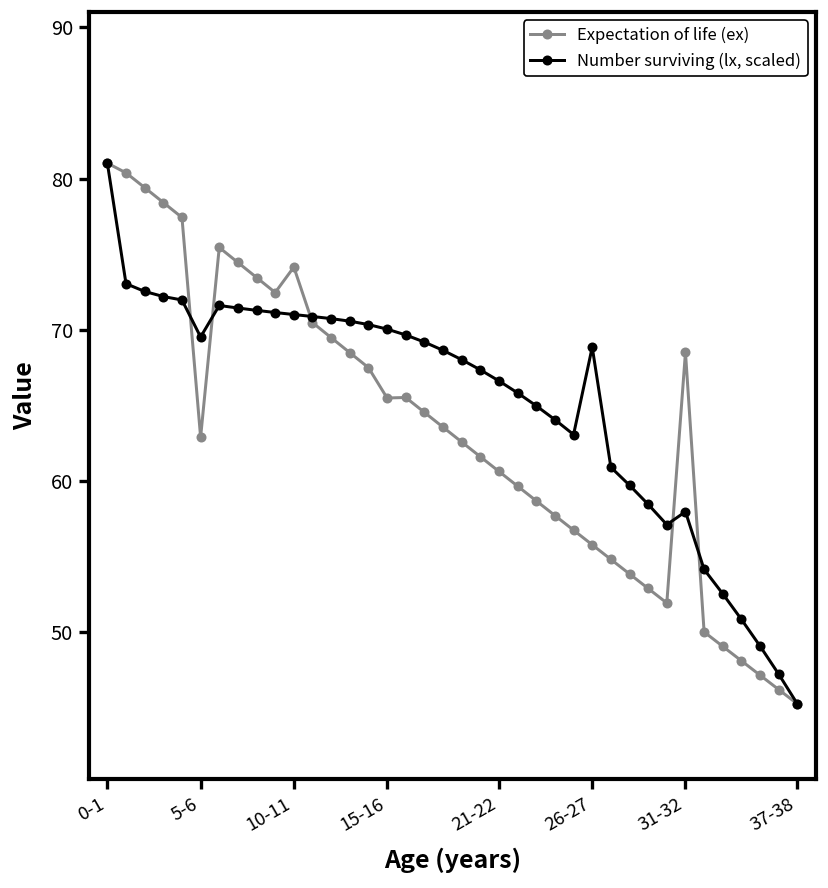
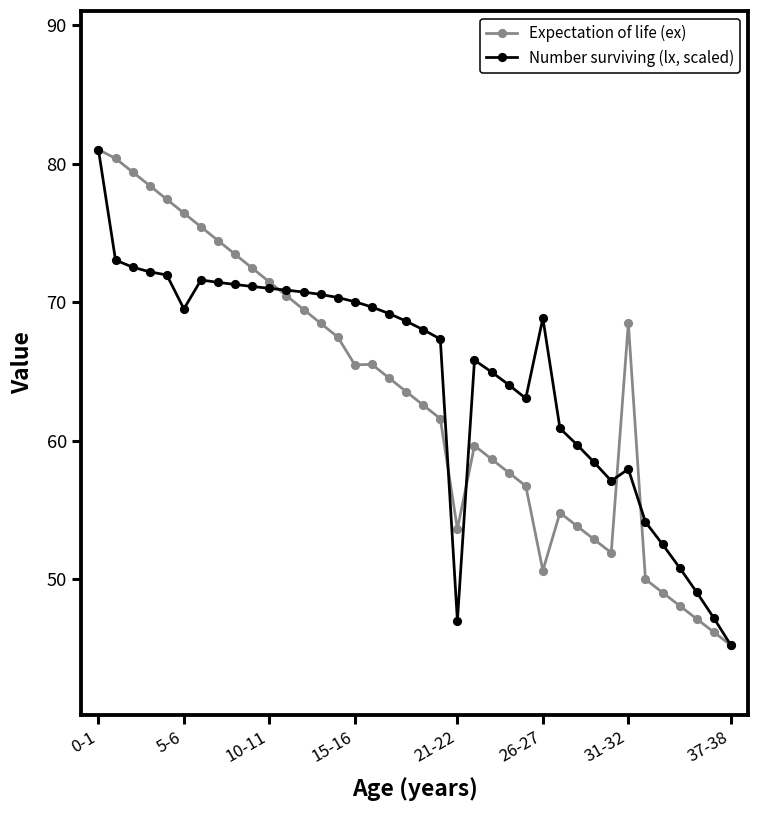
Expectation of life (ex), 5-6: 62.9 -> 76.4
Expectation of life (ex), 10-11: 74.2 -> 71.5
Expectation of life (ex), 21-22: 60.6 -> 53.6
Number surviving (lx, scaled), 21-22: 66.6 -> 47.0
Expectation of life (ex), 26-27: 55.8 -> 50.6
